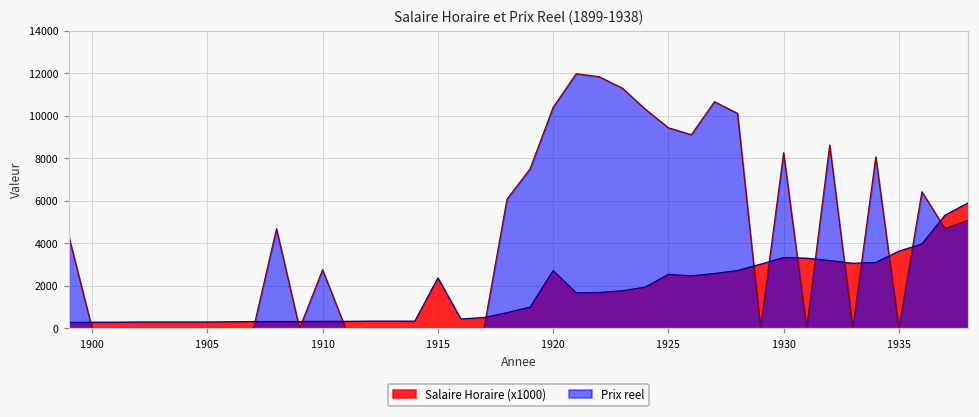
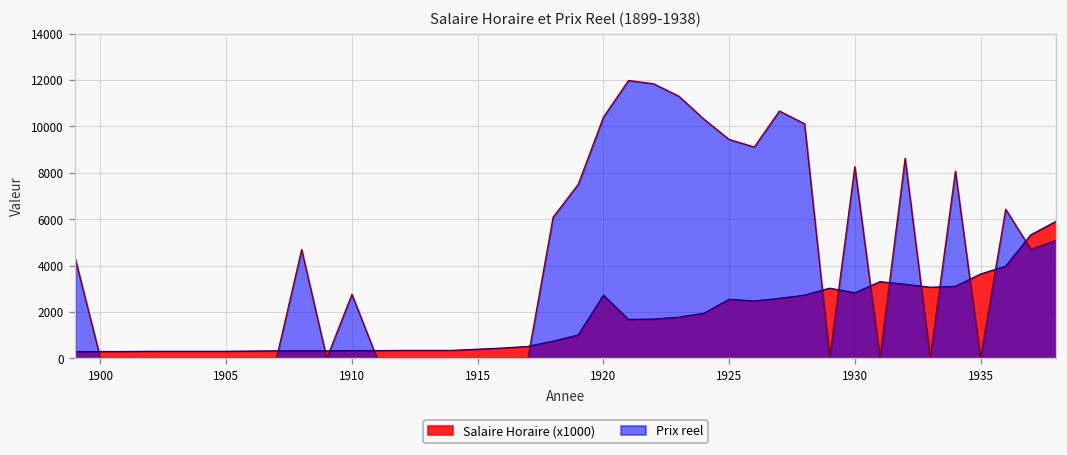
Salaire Horaire (x1000), 1915: 2400 -> 400
Salaire Horaire (x1000), 1930: 3300 -> 2800
